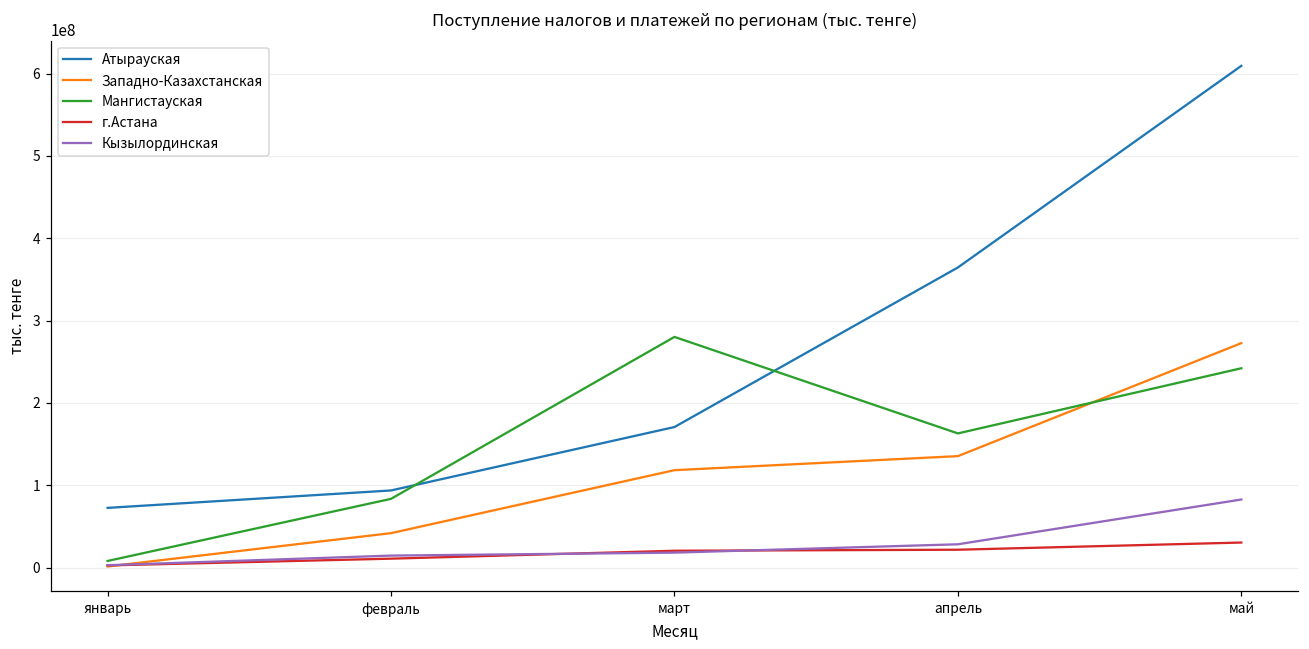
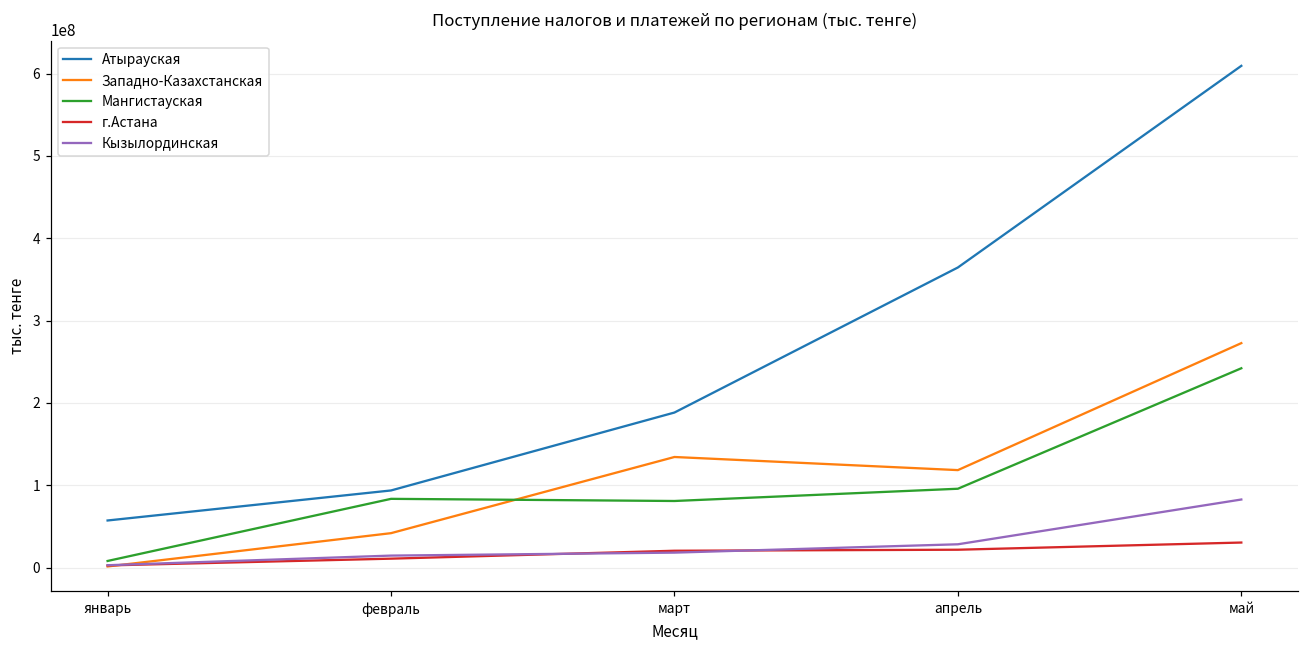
Атырауская, январь: 70000000 -> 60000000
Атырауская, март: 170000000 -> 190000000
Западно-Казахстанская, март: 120000000 -> 130000000
Мангистауская, март: 280000000 -> 80000000
Западно-Казахстанская, апрель: 140000000 -> 120000000
Мангистауская, апрель: 160000000 -> 100000000
